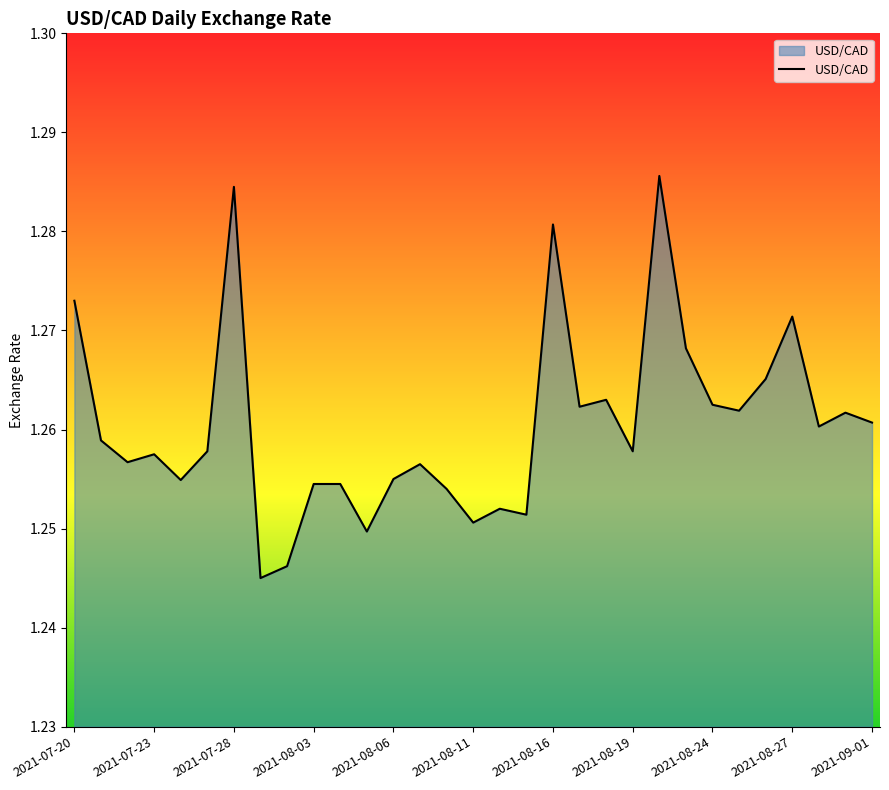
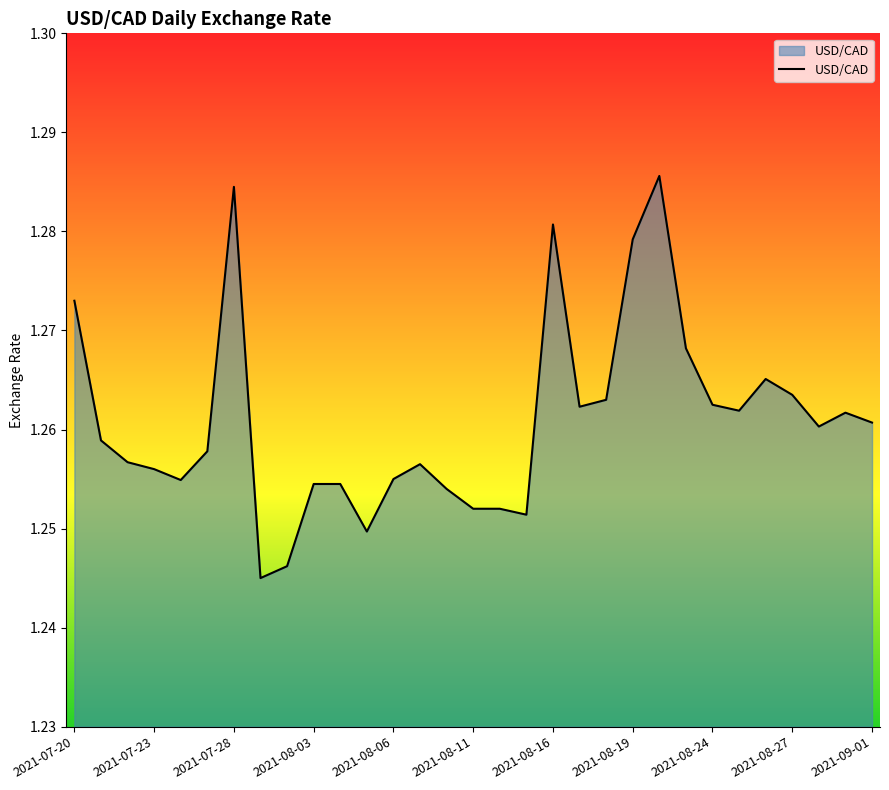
2021-07-23: 1.258 -> 1.256
2021-08-11: 1.251 -> 1.252
2021-08-19: 1.258 -> 1.279
2021-08-27: 1.271 -> 1.264
